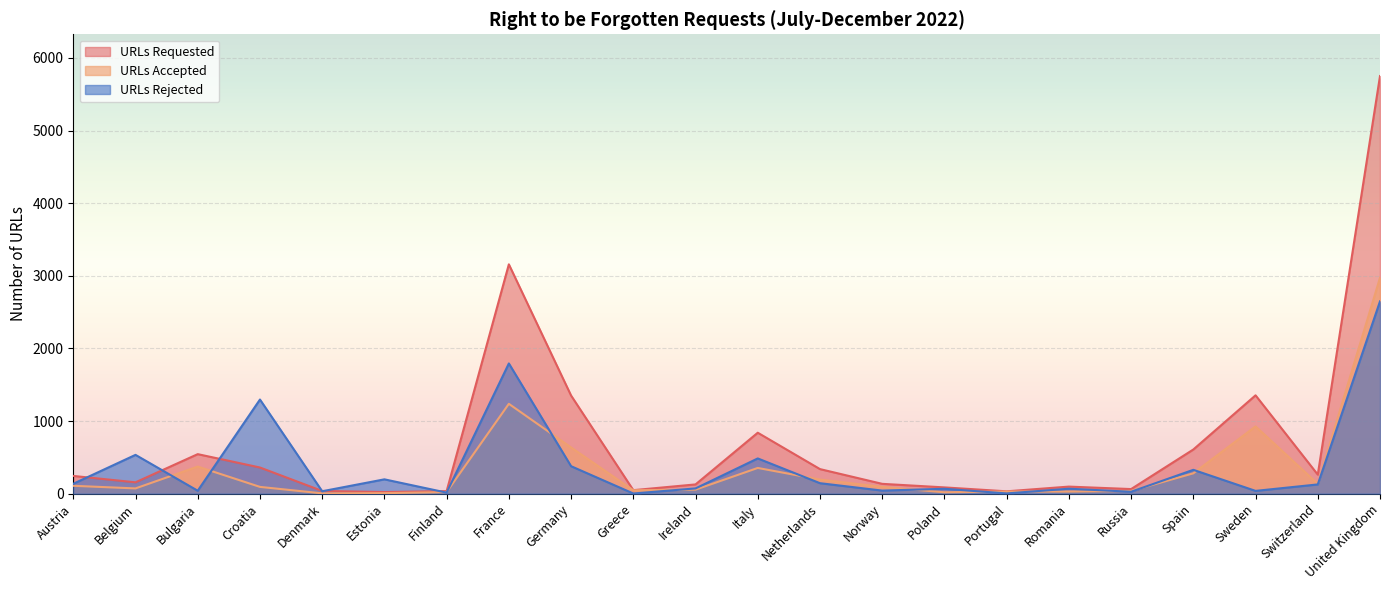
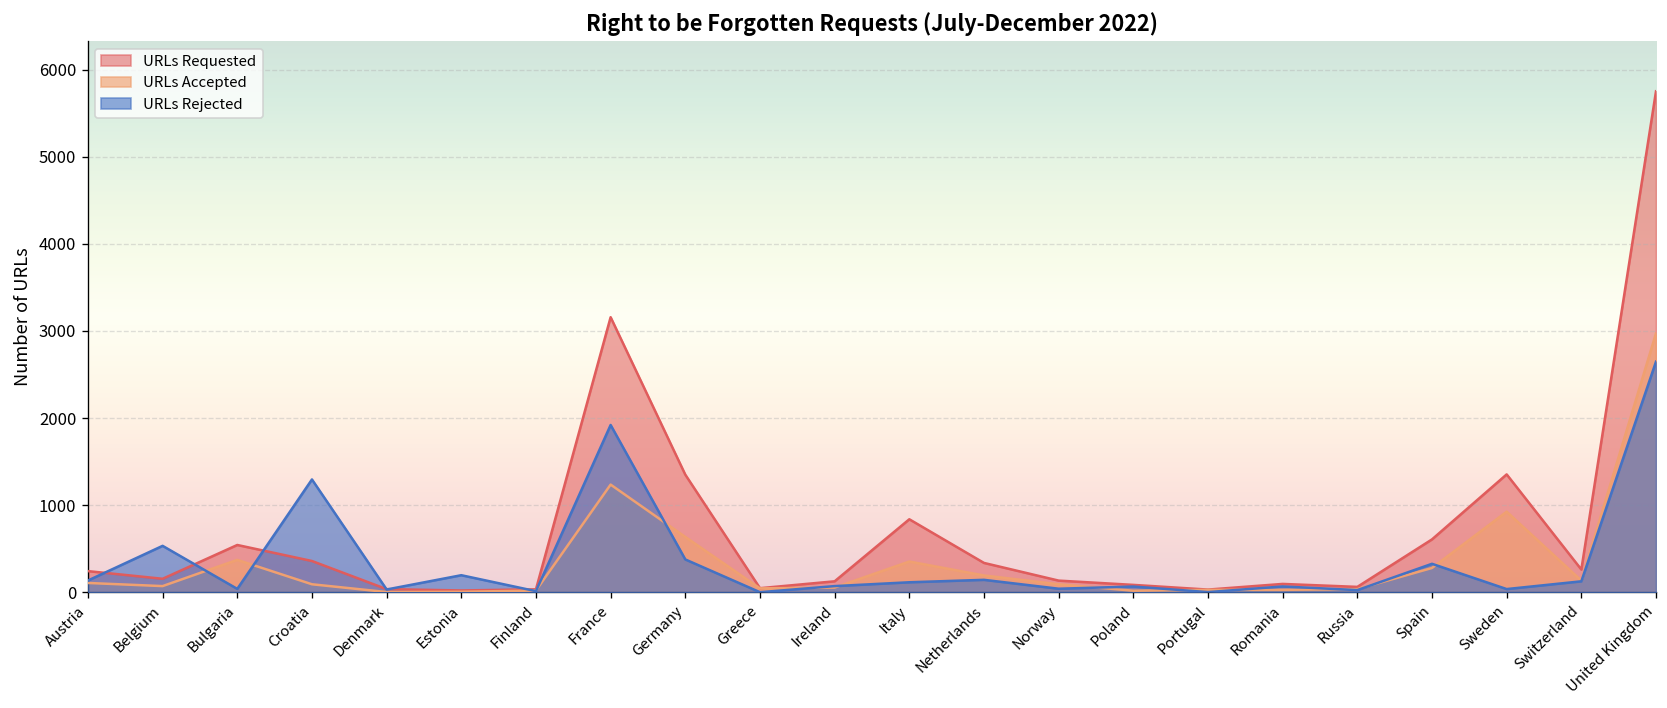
URLs Rejected, France: 1800 -> 1900
URLs Rejected, Italy: 500 -> 100
